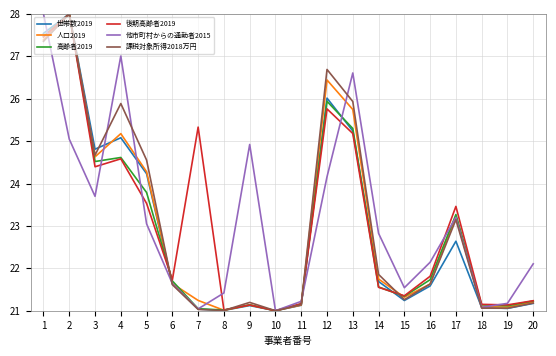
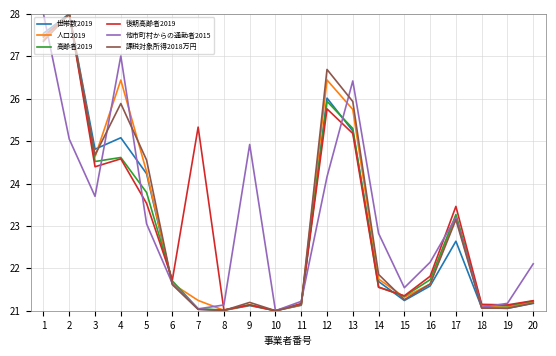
人口2019, 4: 25.2 -> 26.4
他市町村からの通勤者2015, 8: 21.4 -> 21.1
他市町村からの通勤者2015, 13: 26.6 -> 26.4
